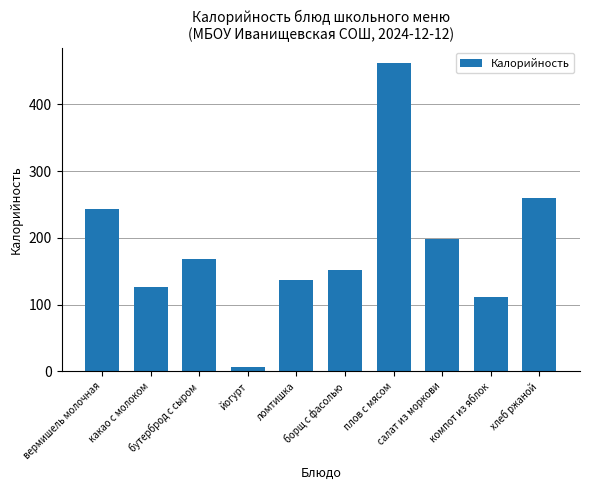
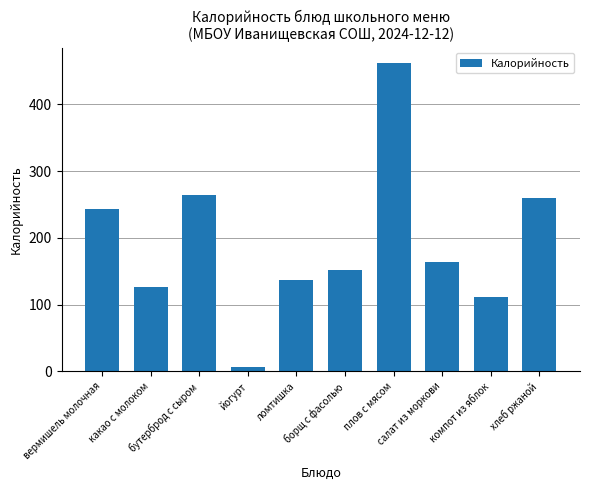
бутерброд с сыром: 170 -> 260
салат из моркови: 200 -> 160
